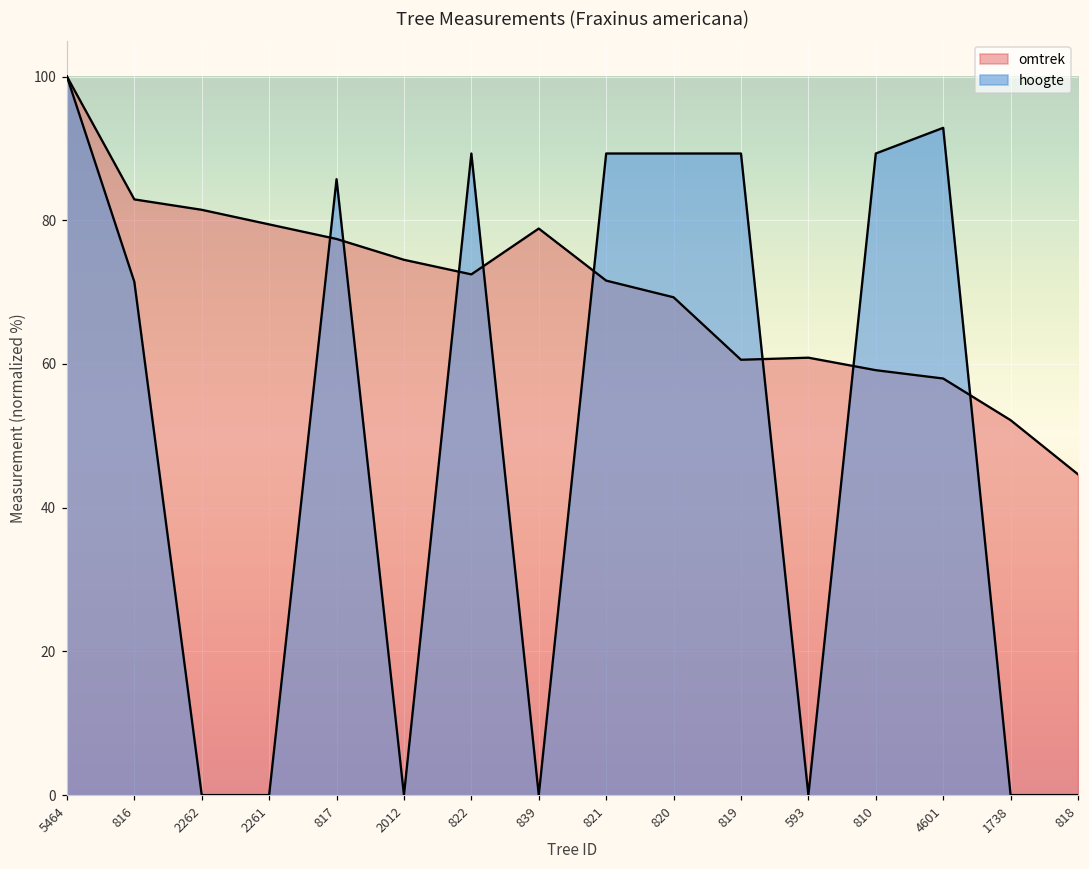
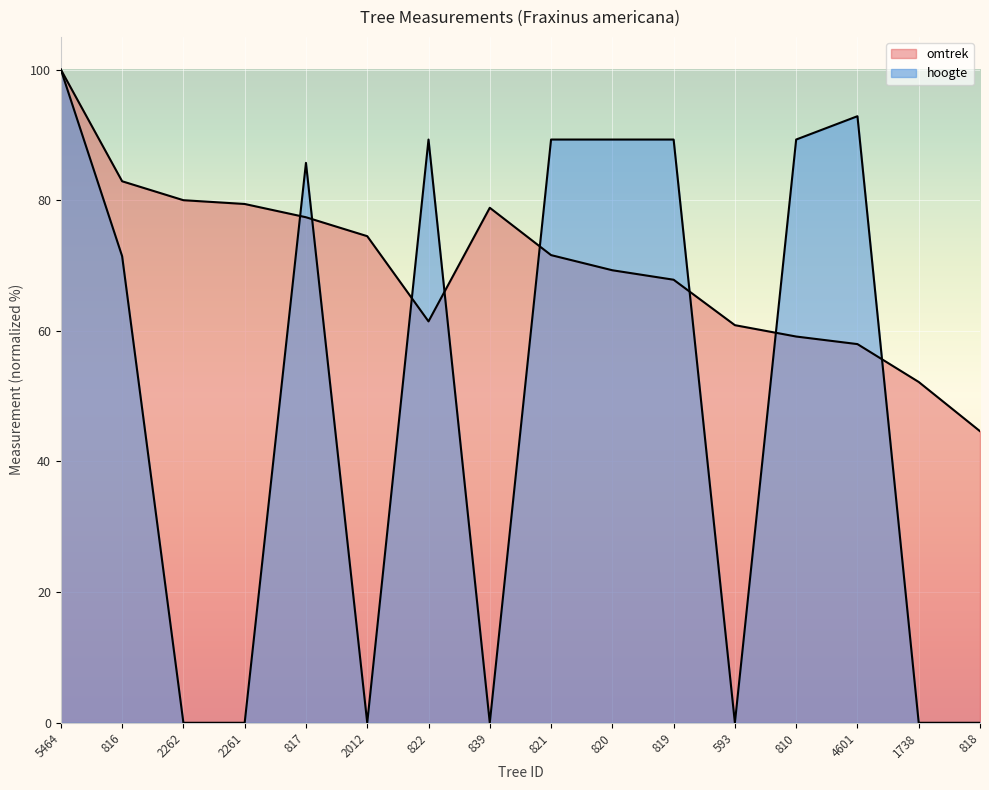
omtrek, 2262: 81 -> 80
omtrek, 822: 72 -> 61
omtrek, 819: 61 -> 68
